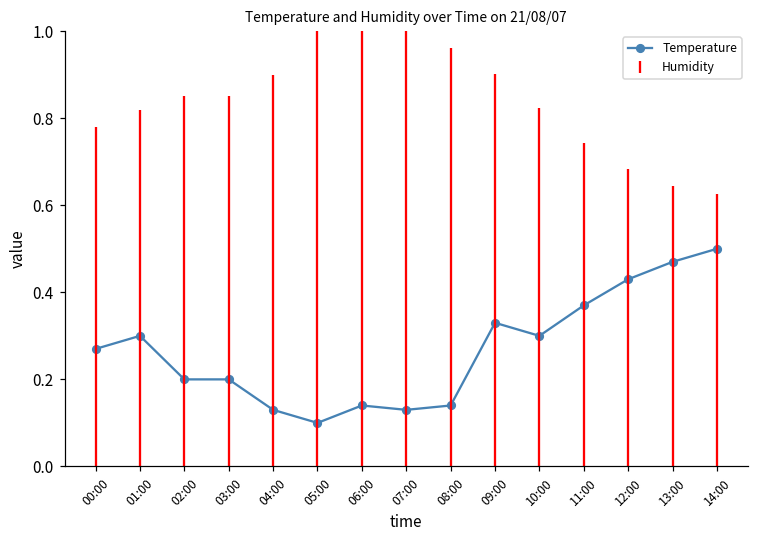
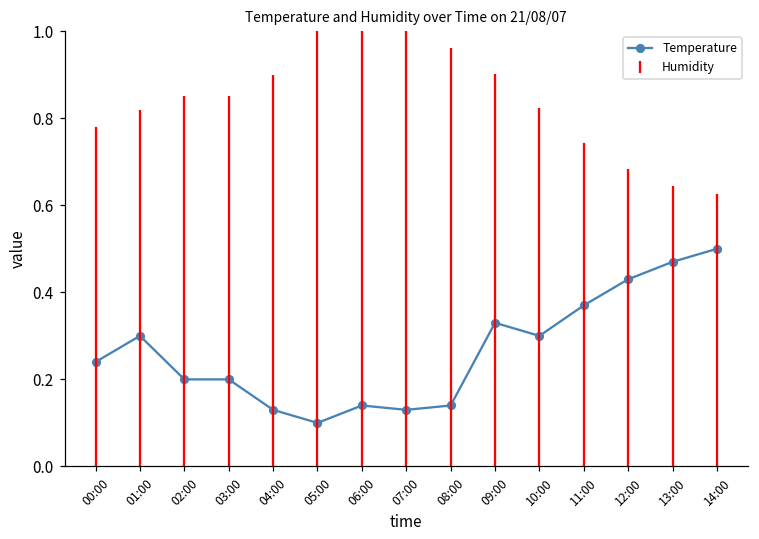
00:00: 0.27 -> 0.24
